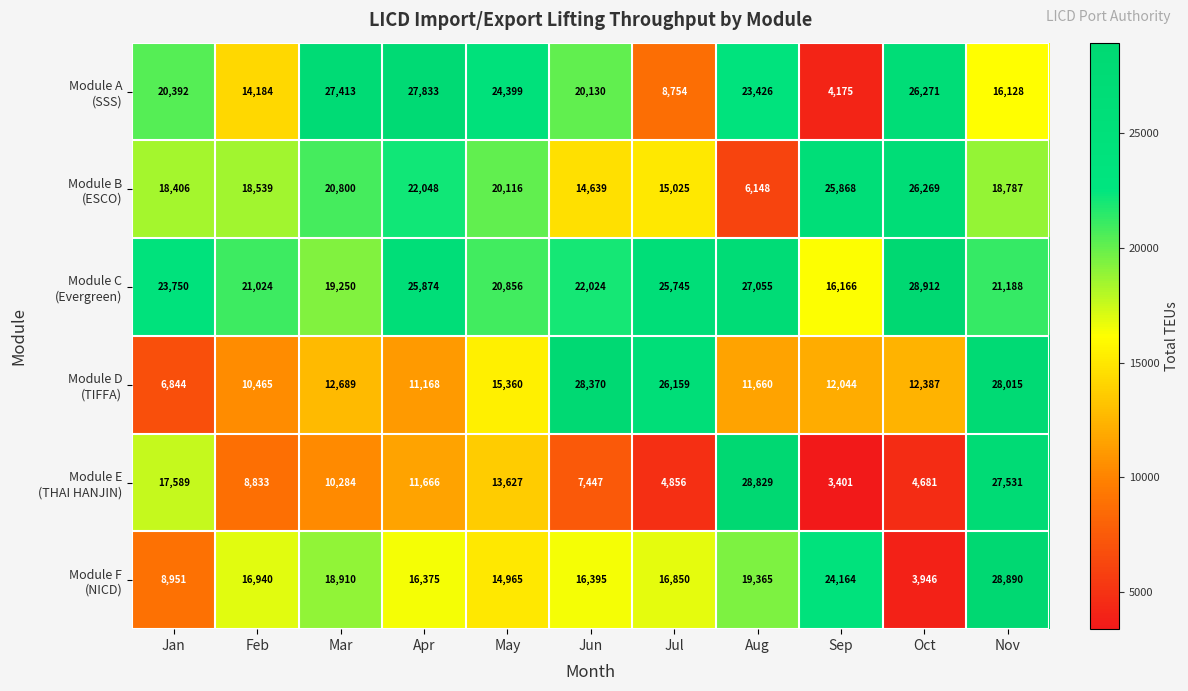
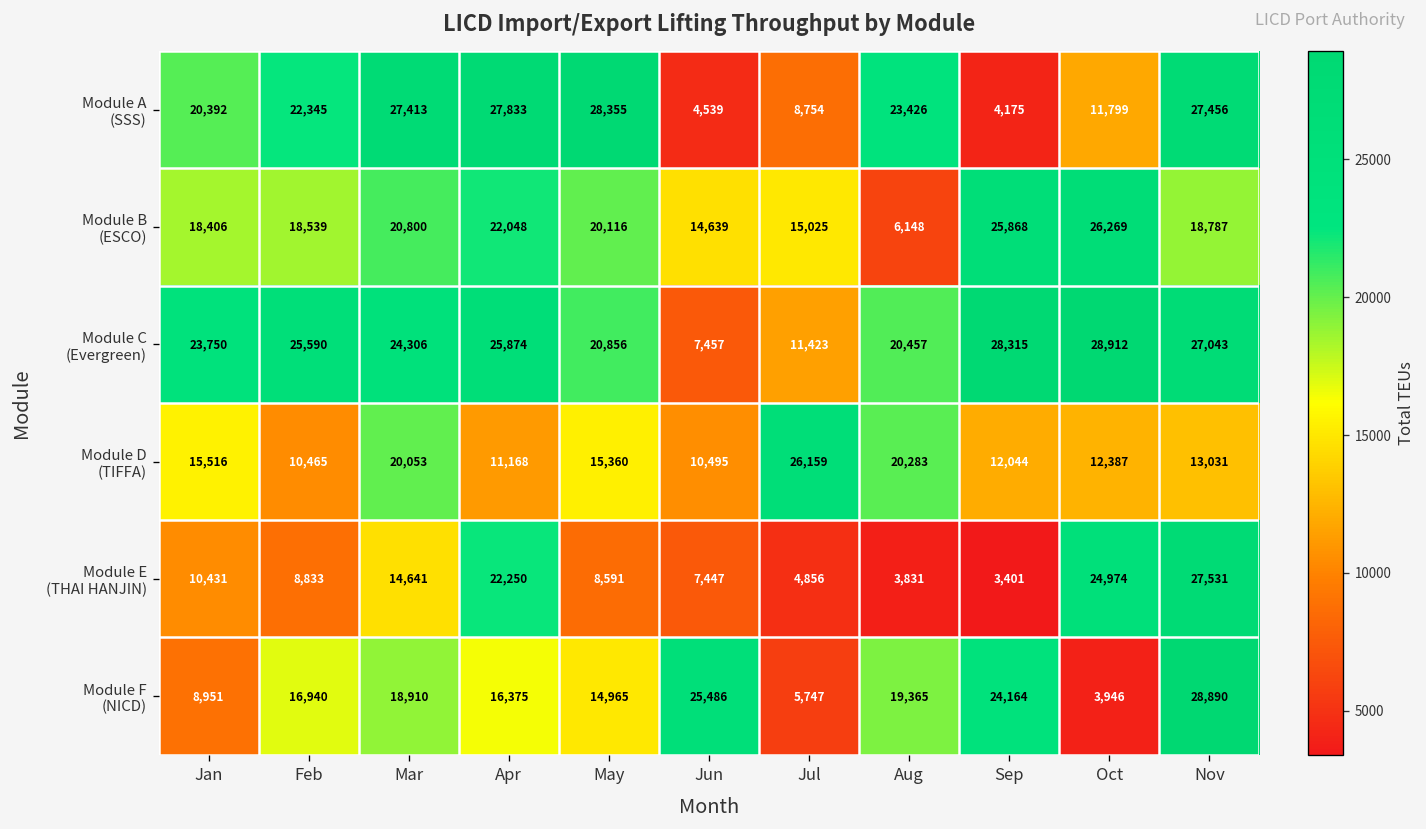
Module A (SSS), Feb: 14,184 -> 22,345
Module A (SSS), May: 24,399 -> 28,355
Module A (SSS), Jun: 20,130 -> 4,539
Module A (SSS), Oct: 26,271 -> 11,799
Module A (SSS), Nov: 16,128 -> 27,456
Module C (Evergreen), Feb: 21,024 -> 25,590
Module C (Evergreen), Mar: 19,250 -> 24,306
Module C (Evergreen), Jun: 22,024 -> 7,457
Module C (Evergreen), Jul: 25,745 -> 11,423
Module C (Evergreen), Aug: 27,055 -> 20,457
Module C (Evergreen), Sep: 16,166 -> 28,315
Module C (Evergreen), Nov: 21,188 -> 27,043
Module D (TIFFA), Jan: 6,844 -> 15,516
Module D (TIFFA), Mar: 12,689 -> 20,053
Module D (TIFFA), Jun: 28,370 -> 10,495
Module D (TIFFA), Aug: 11,660 -> 20,283
Module D (TIFFA), Nov: 28,015 -> 13,031
Module E (THAI HANJIN), Jan: 17,589 -> 10,431
Module E (THAI HANJIN), Mar: 10,284 -> 14,641
Module E (THAI HANJIN), Apr: 11,666 -> 22,250
Module E (THAI HANJIN), May: 13,627 -> 8,591
Module E (THAI HANJIN), Aug: 28,829 -> 3,831
Module E (THAI HANJIN), Oct: 4,681 -> 24,974
Module F (NICD), Jun: 16,395 -> 25,486
Module F (NICD), Jul: 16,850 -> 5,747
